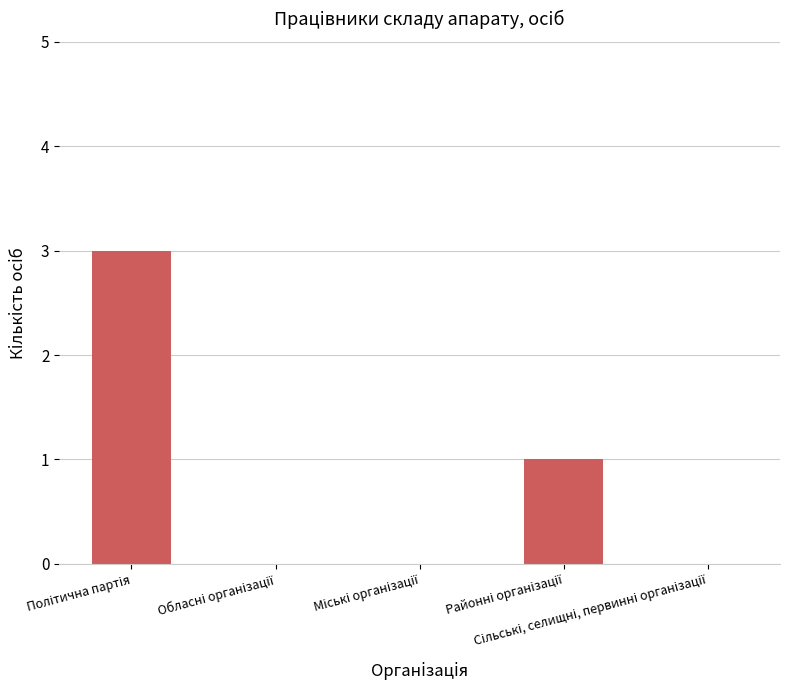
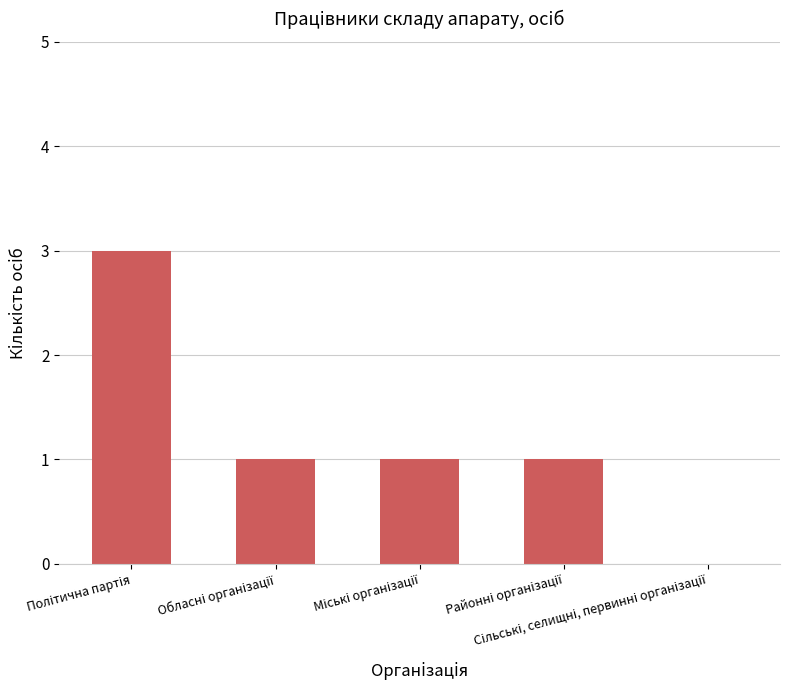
Обласні організації: 0 -> 1
Міські організації: 0 -> 1
